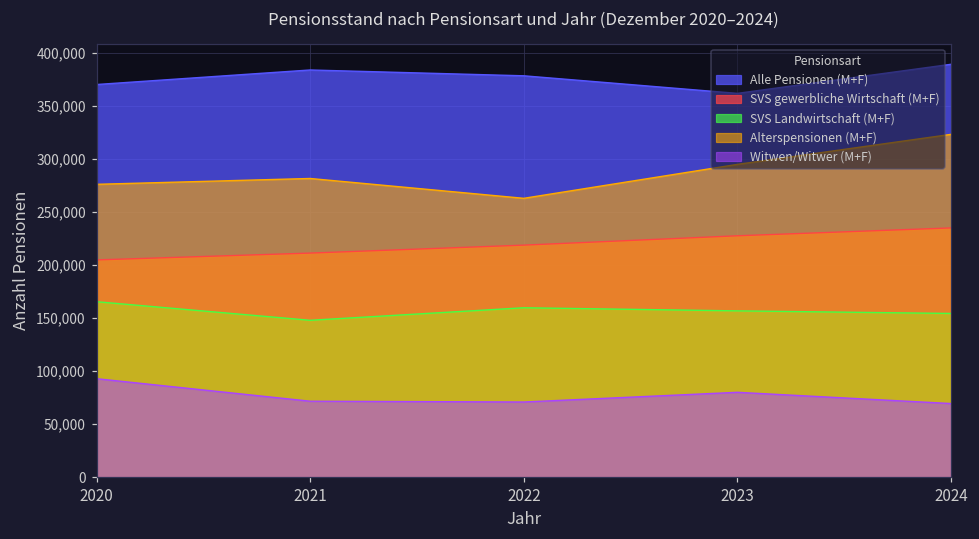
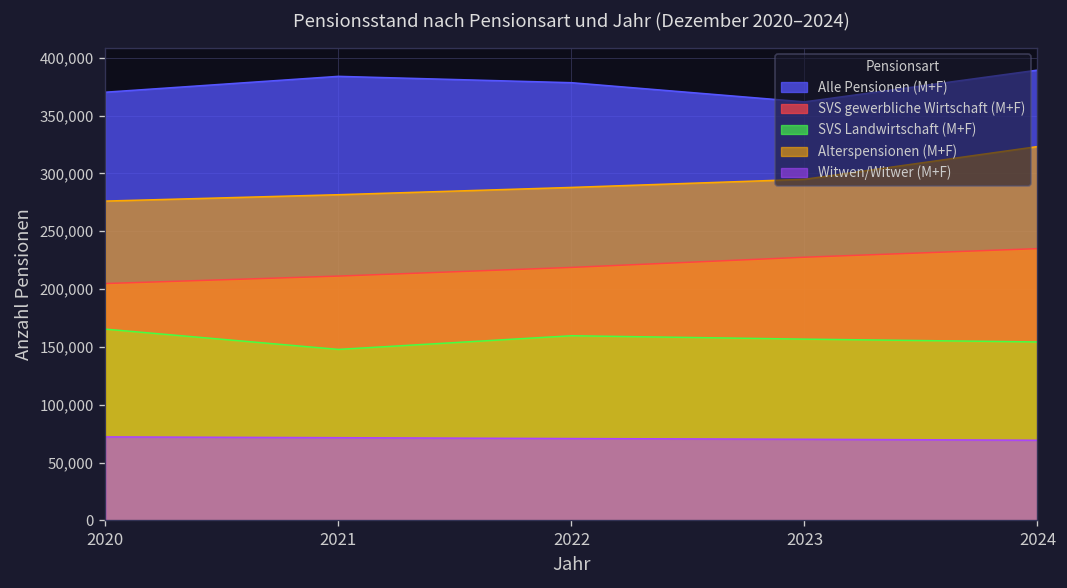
Witwen/Witwer (M+F), 2020: 90,000 -> 70,000
Alterspensionen (M+F), 2022: 260,000 -> 290,000
Witwen/Witwer (M+F), 2023: 80,000 -> 70,000
